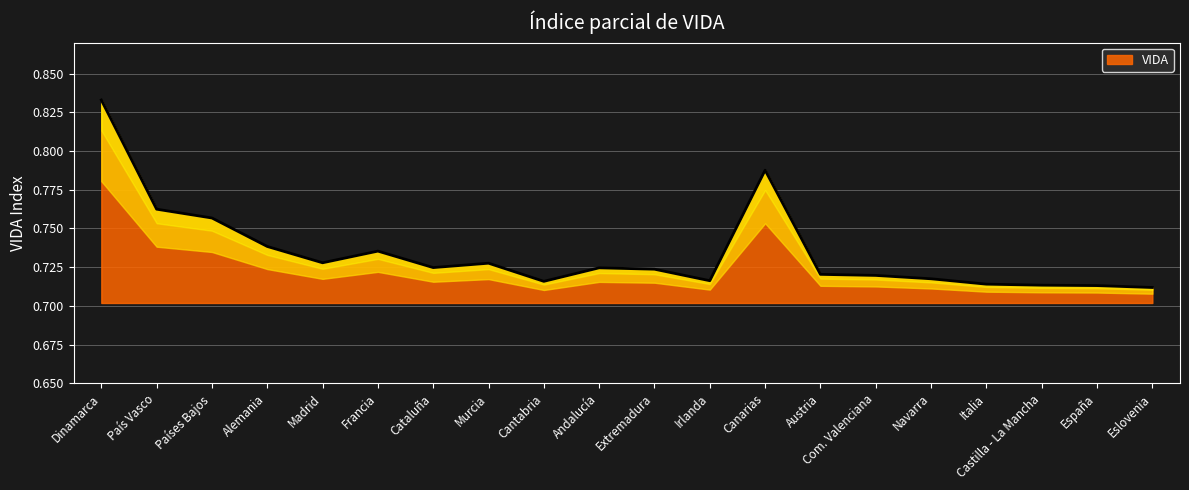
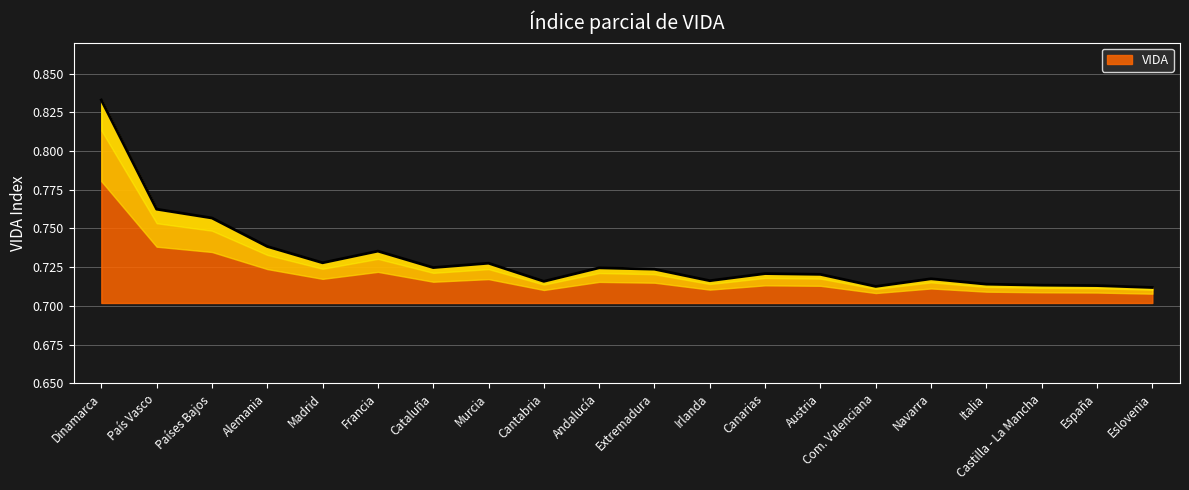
Canarias: 0.788 -> 0.721
Com. Valenciana: 0.720 -> 0.713
